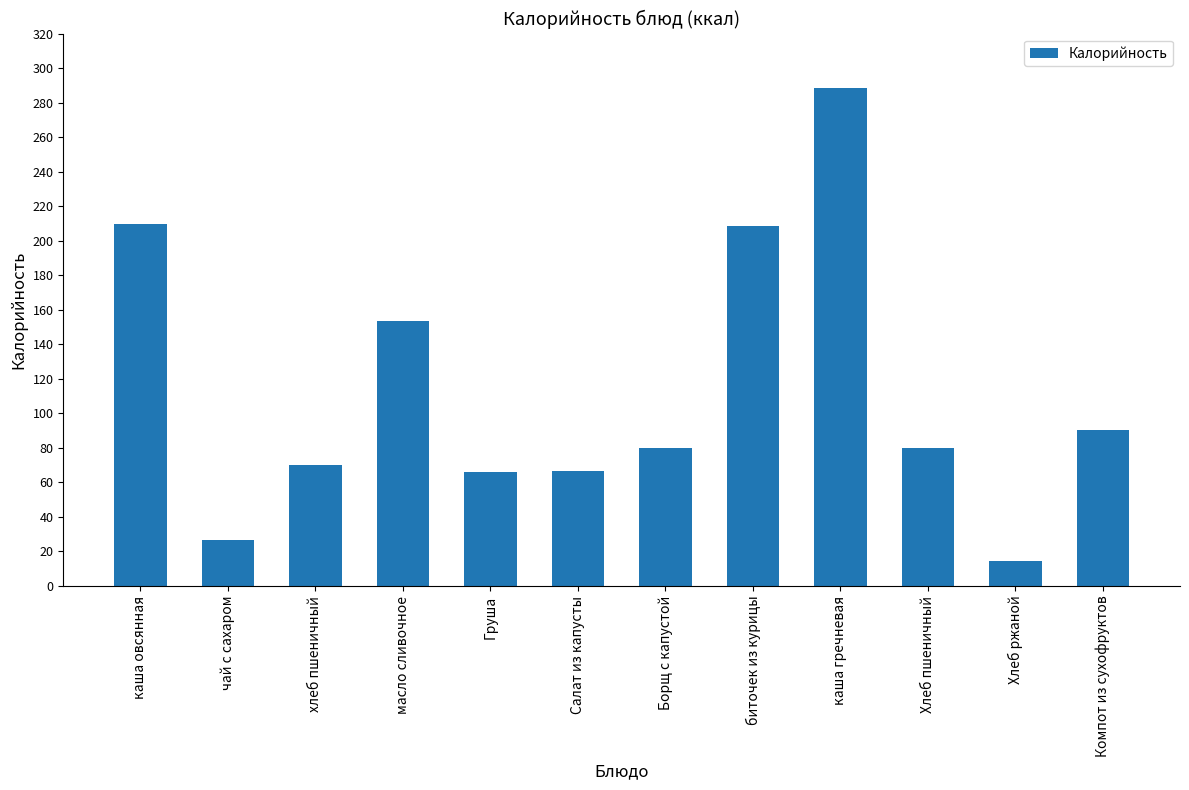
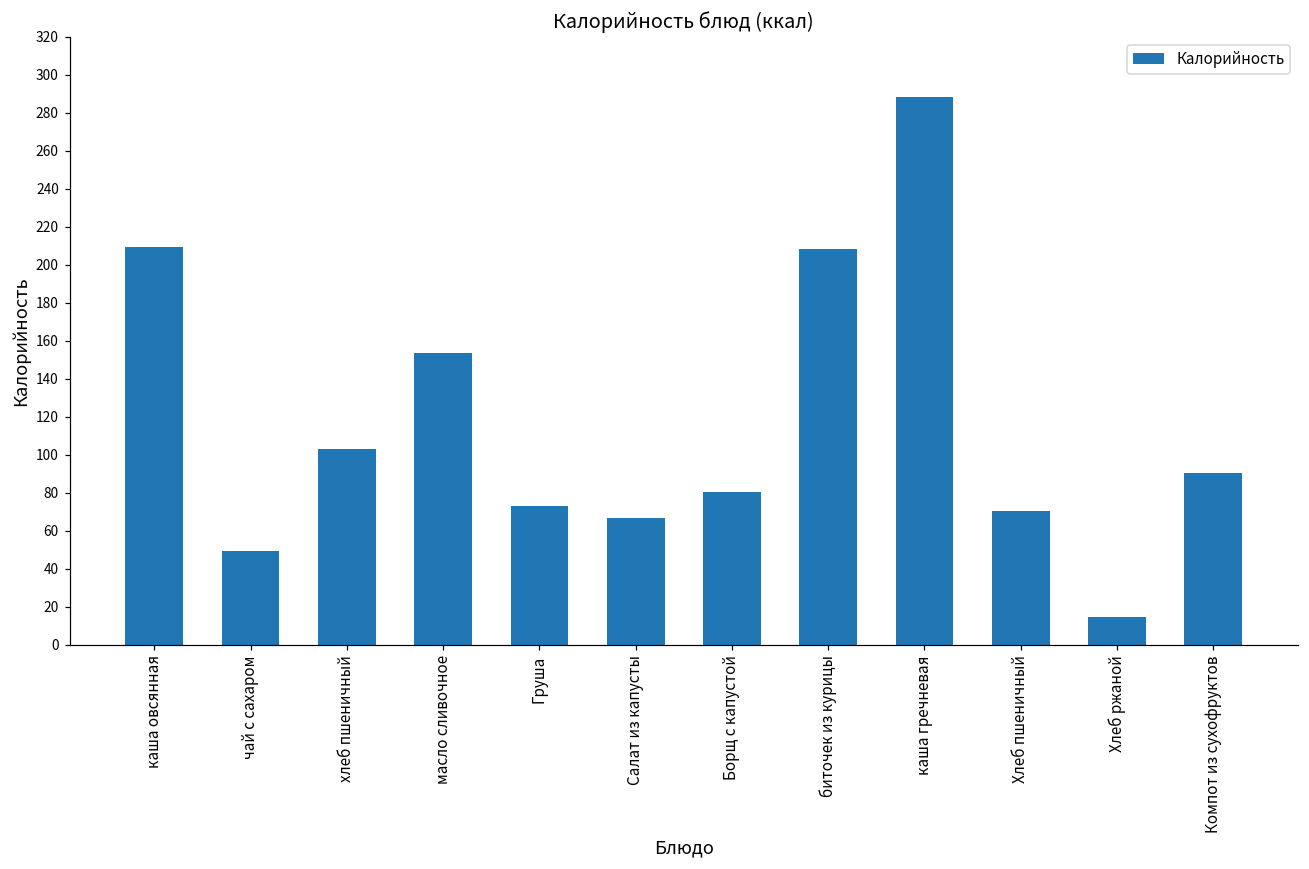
чай с сахаром: 27 -> 49
хлеб пшеничный: 70 -> 103
Груша: 66 -> 73
Хлеб пшеничный: 80 -> 70
